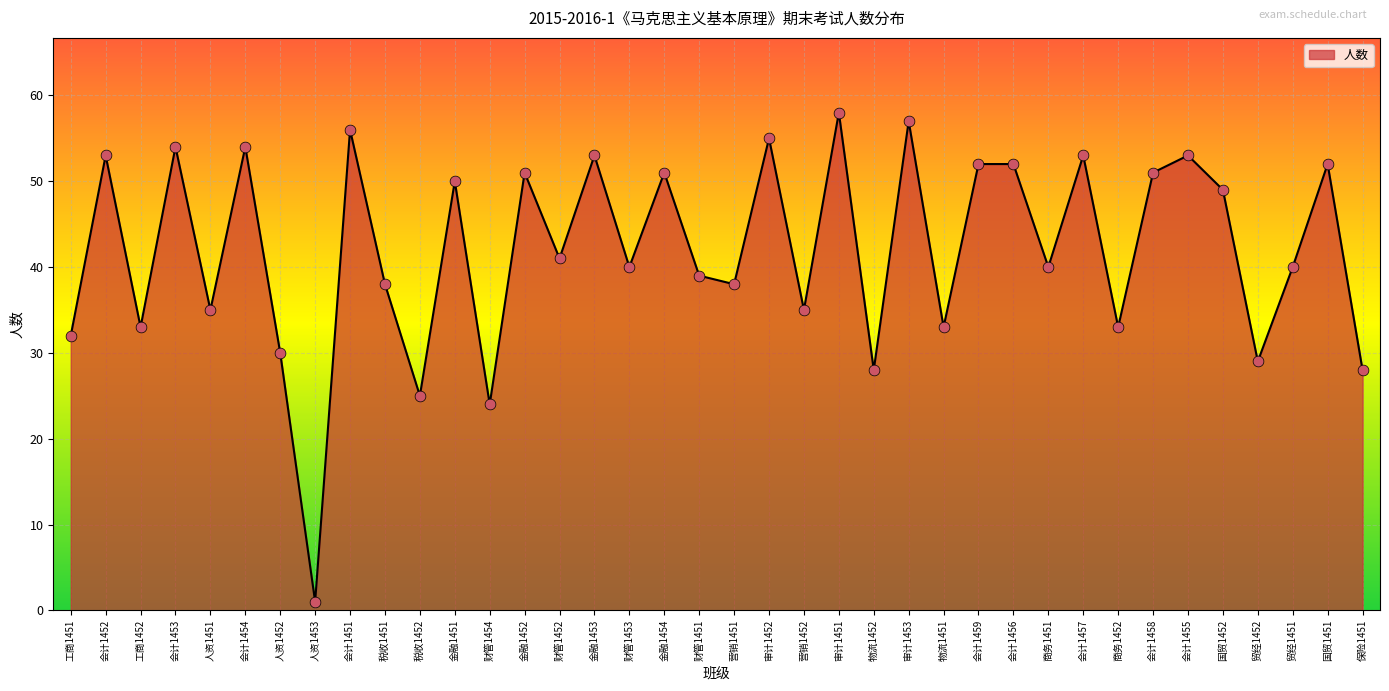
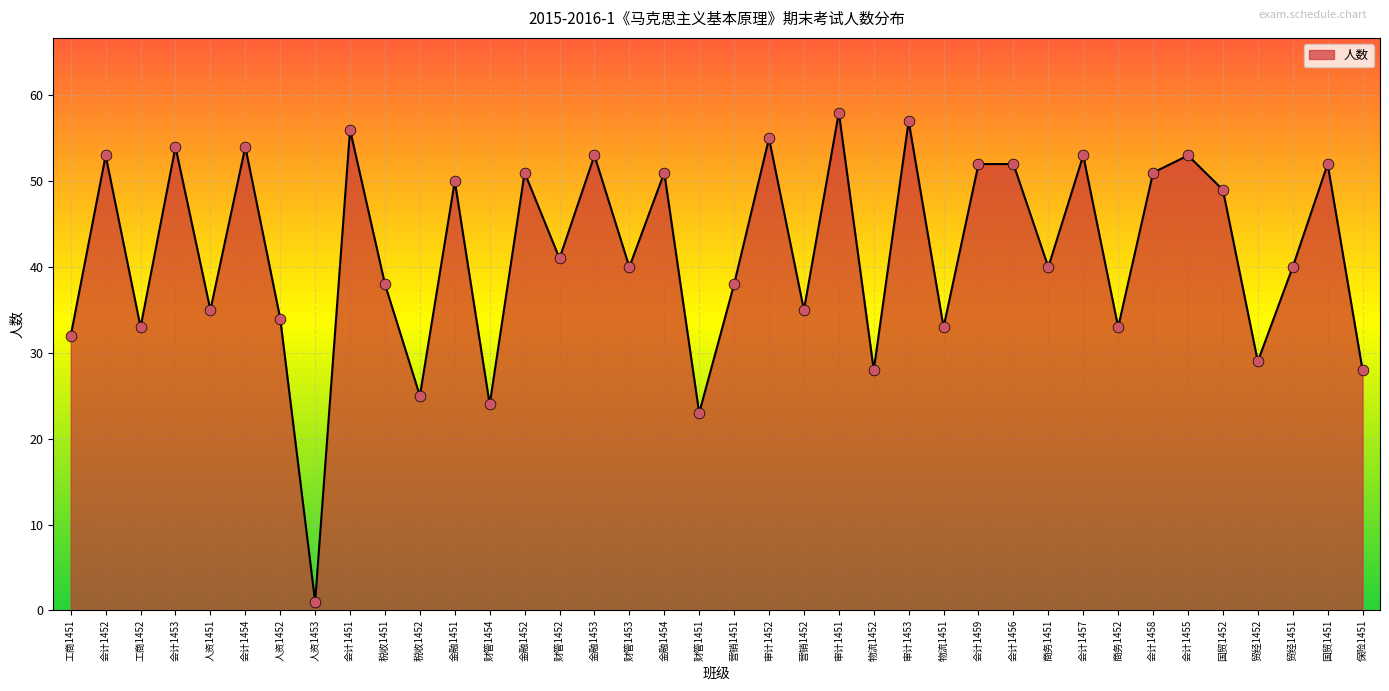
人资1452: 30 -> 34
财管1451: 39 -> 23
